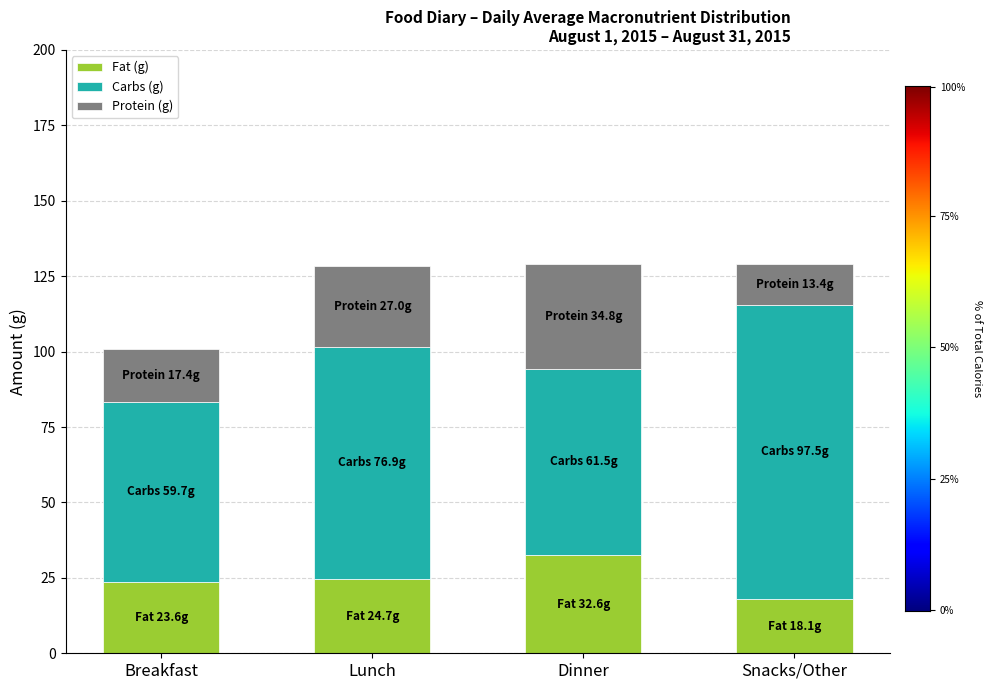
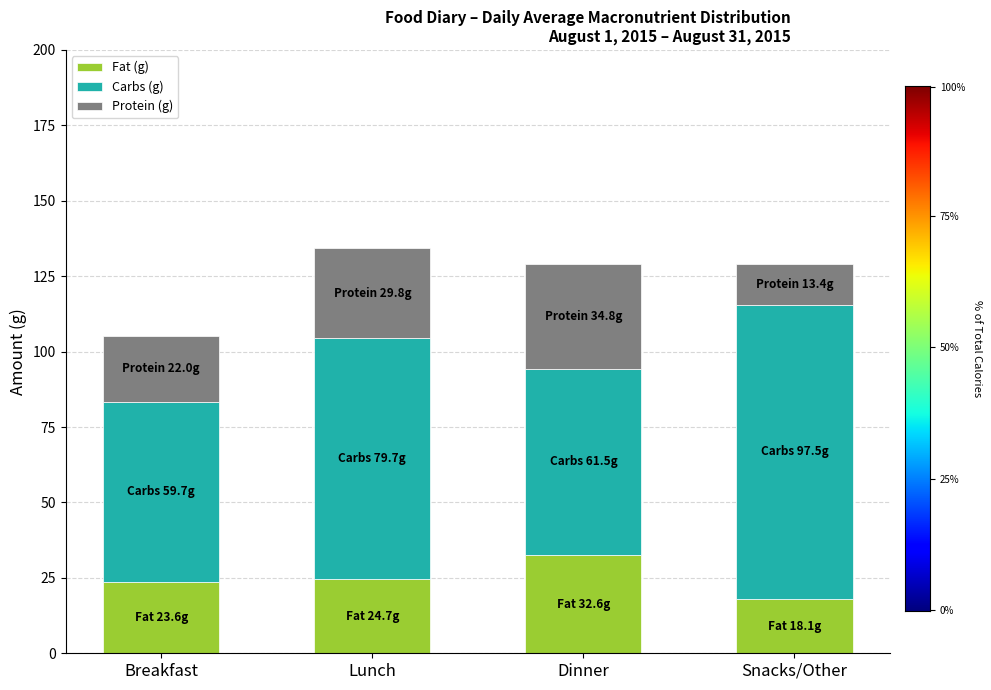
Protein (g), Breakfast: 17.4g -> 22.0g
Carbs (g), Lunch: 76.9g -> 79.7g
Protein (g), Lunch: 27.0g -> 29.8g
